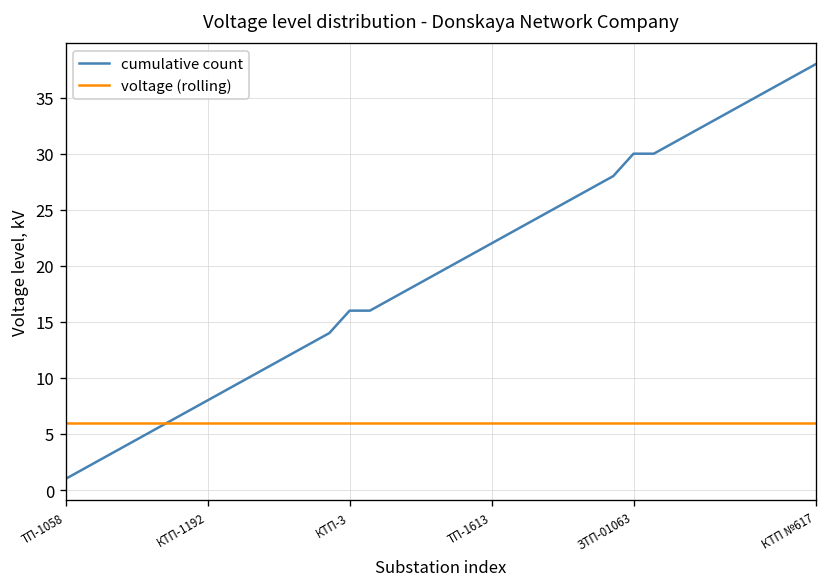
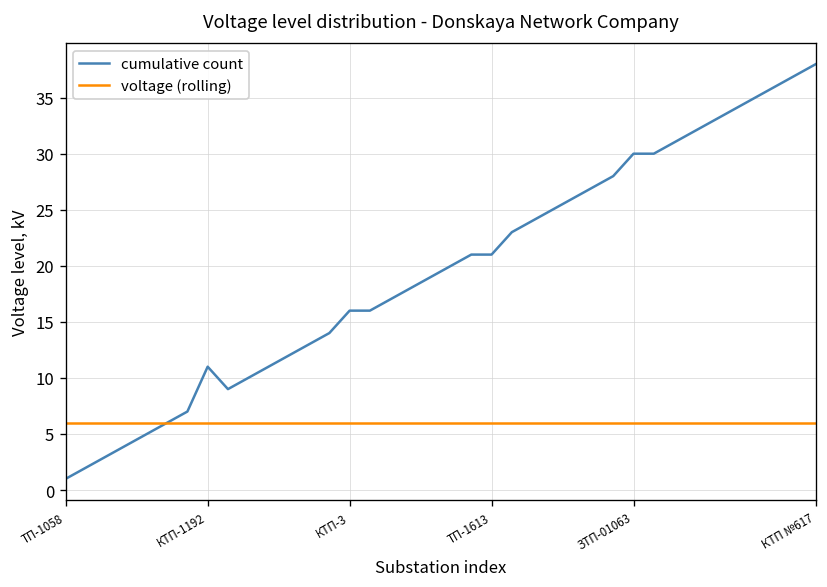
cumulative count, КТП-1192: 8 -> 11
cumulative count, ТП-1613: 22 -> 21
